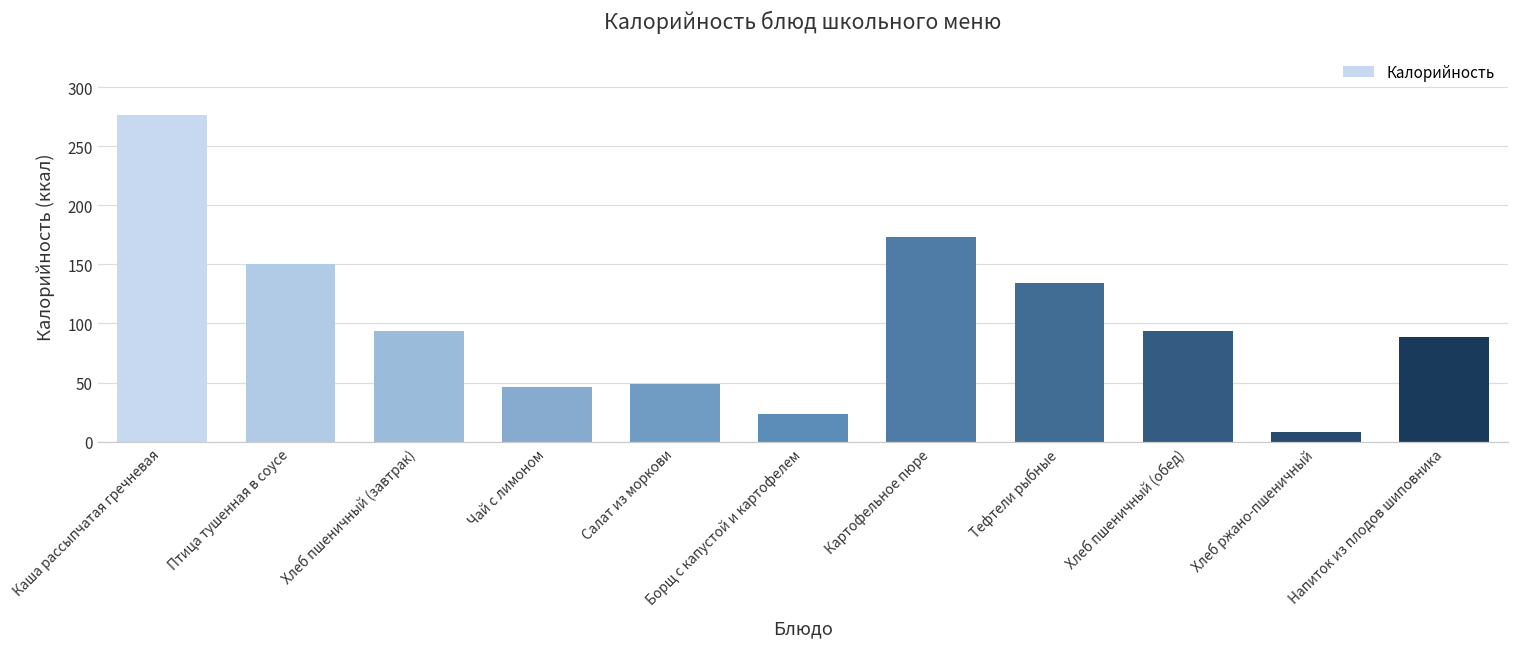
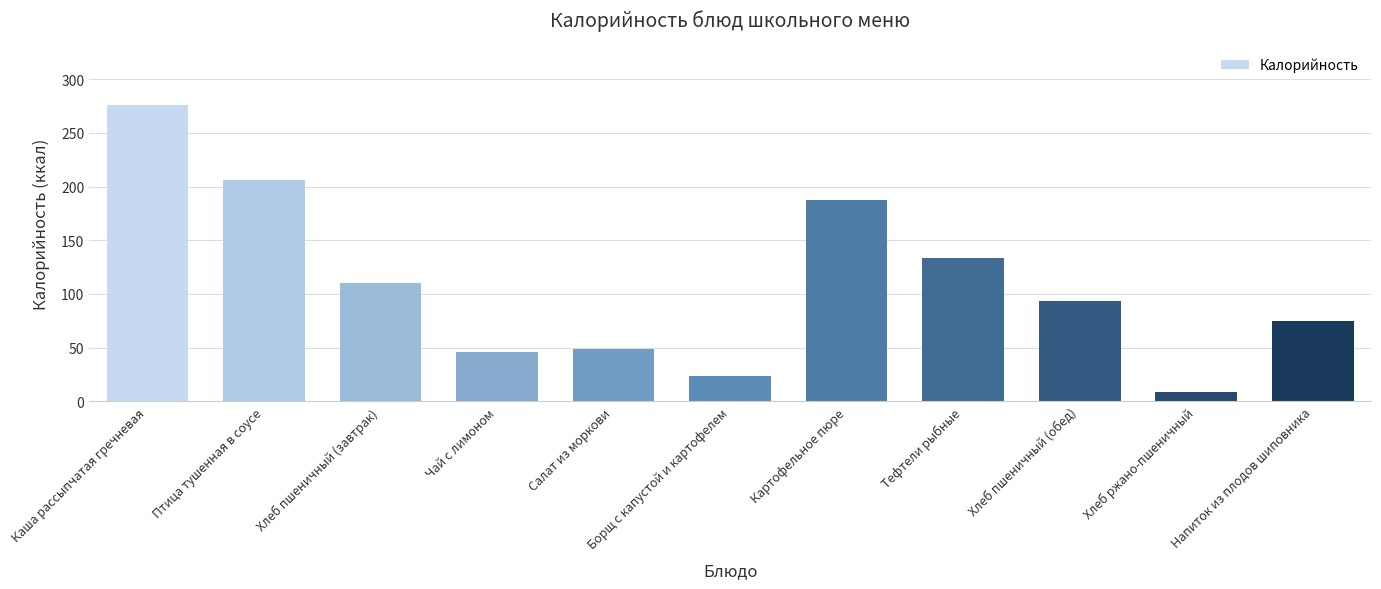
Птица тушенная в соусе: 150 -> 206
Хлеб пшеничный (завтрак): 94 -> 110
Картофельное пюре: 173 -> 187
Напиток из плодов шиповника: 88 -> 75
